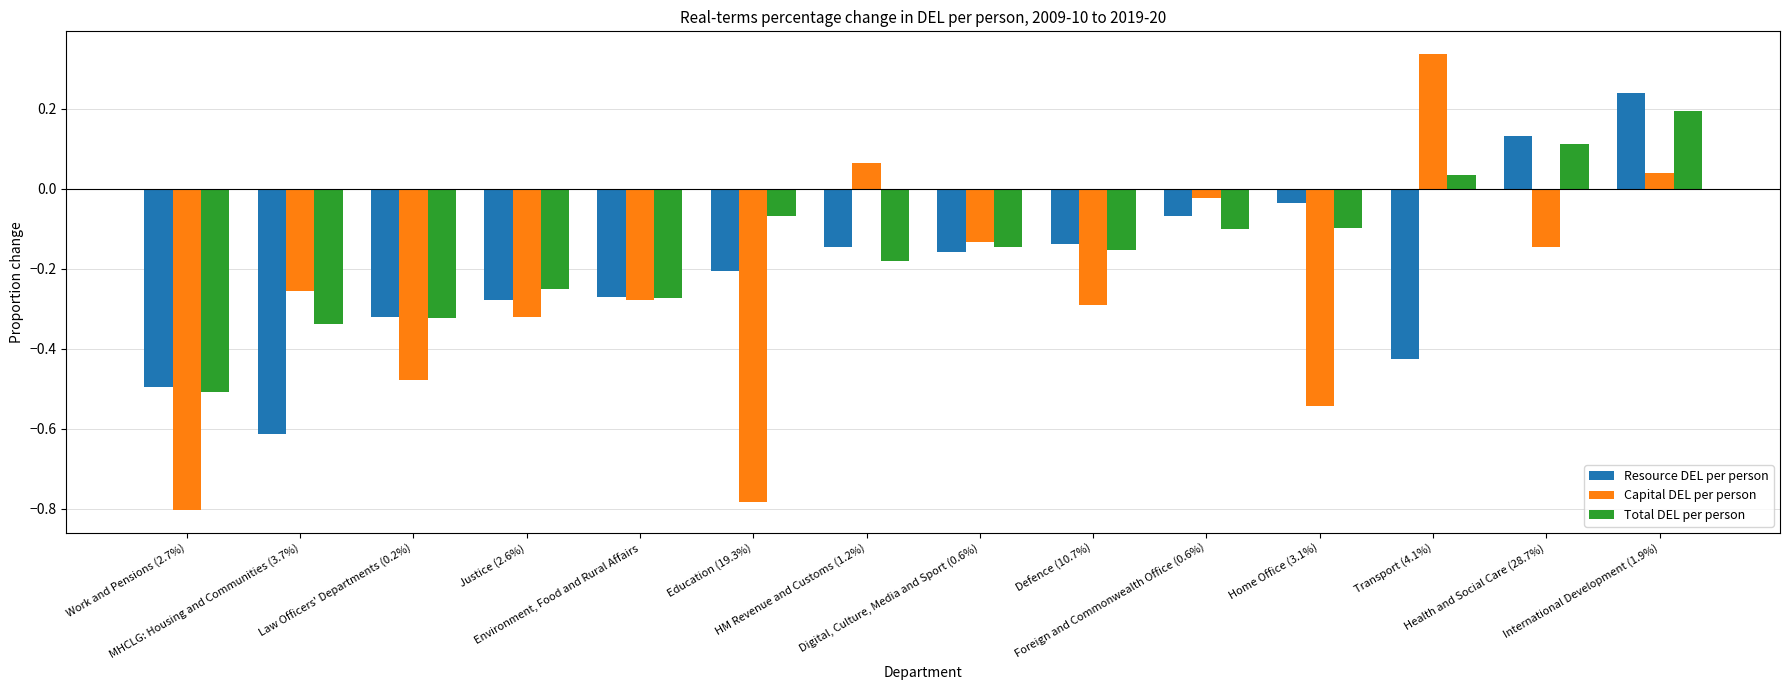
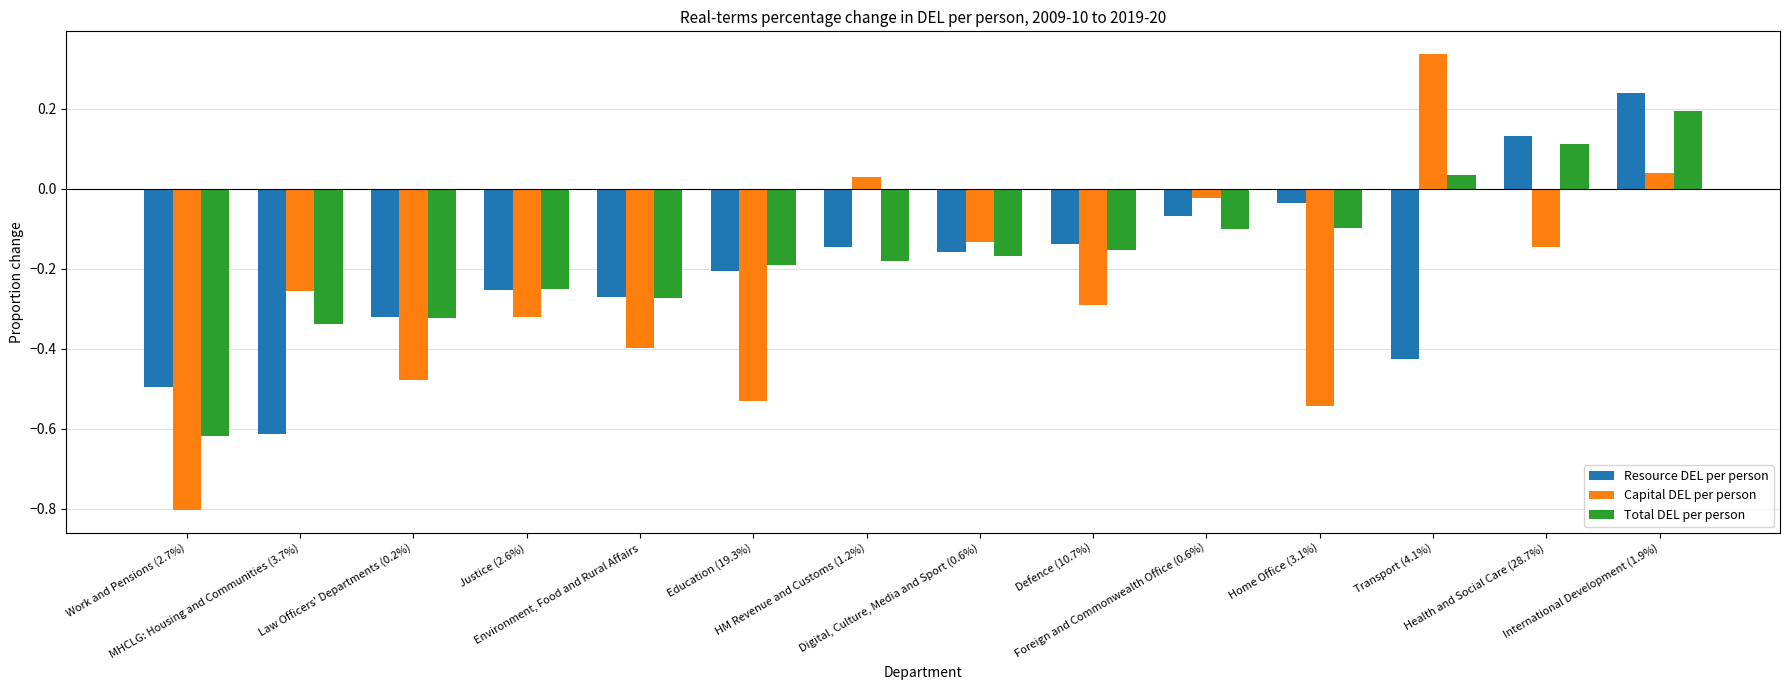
Total DEL per person, Work and Pensions (2.7%): -0.51 -> -0.62
Resource DEL per person, Justice (2.6%): -0.28 -> -0.25
Capital DEL per person, Environment, Food and Rural Affairs: -0.28 -> -0.40
Capital DEL per person, Education (19.3%): -0.78 -> -0.53
Total DEL per person, Education (19.3%): -0.07 -> -0.19
Capital DEL per person, HM Revenue and Customs (1.2%): 0.06 -> 0.03
Total DEL per person, Digital, Culture, Media and Sport (0.6%): -0.15 -> -0.17
